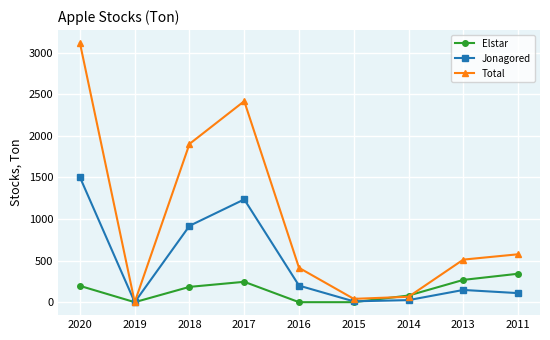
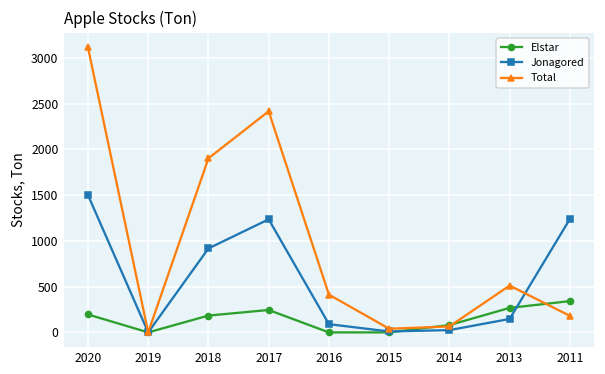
Jonagored, 2016: 200 -> 100
Jonagored, 2011: 100 -> 1200
Total, 2011: 600 -> 200
